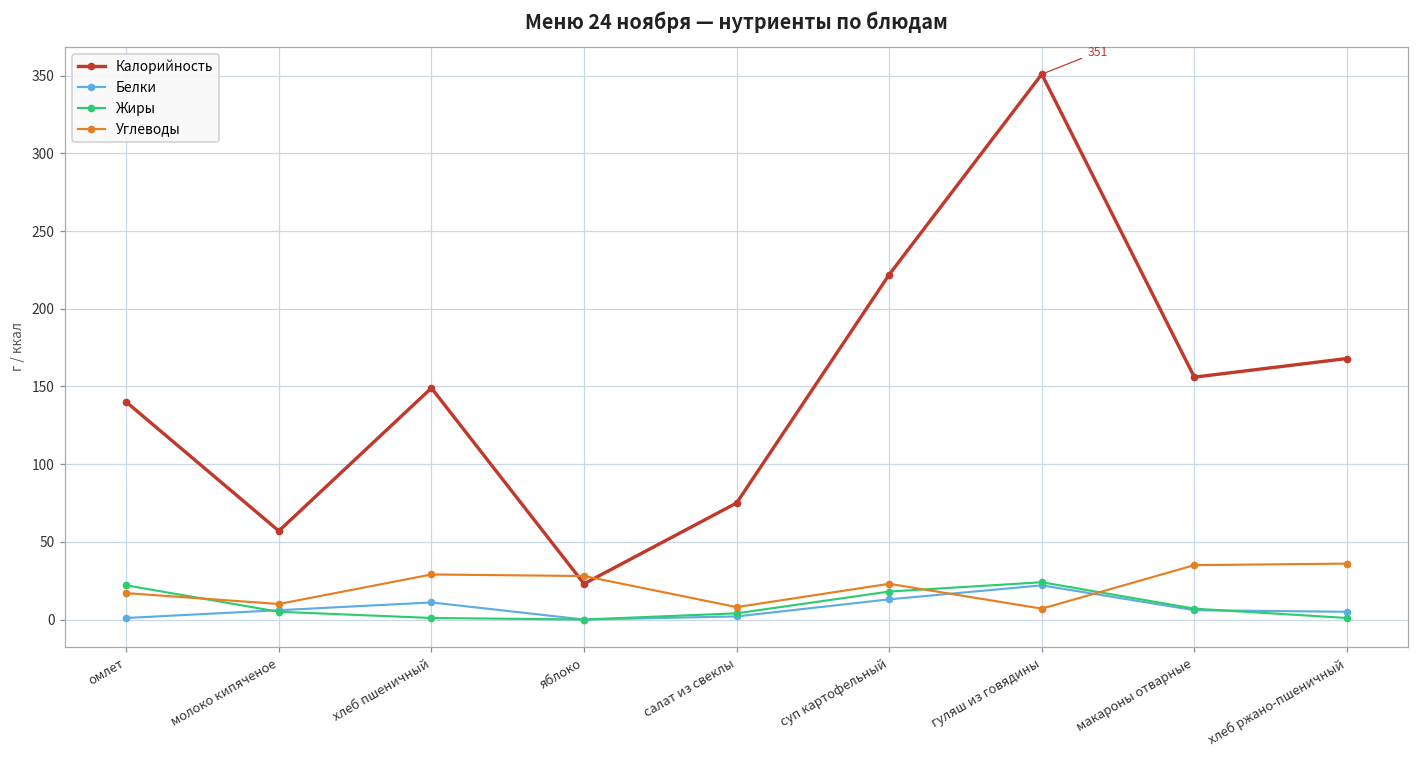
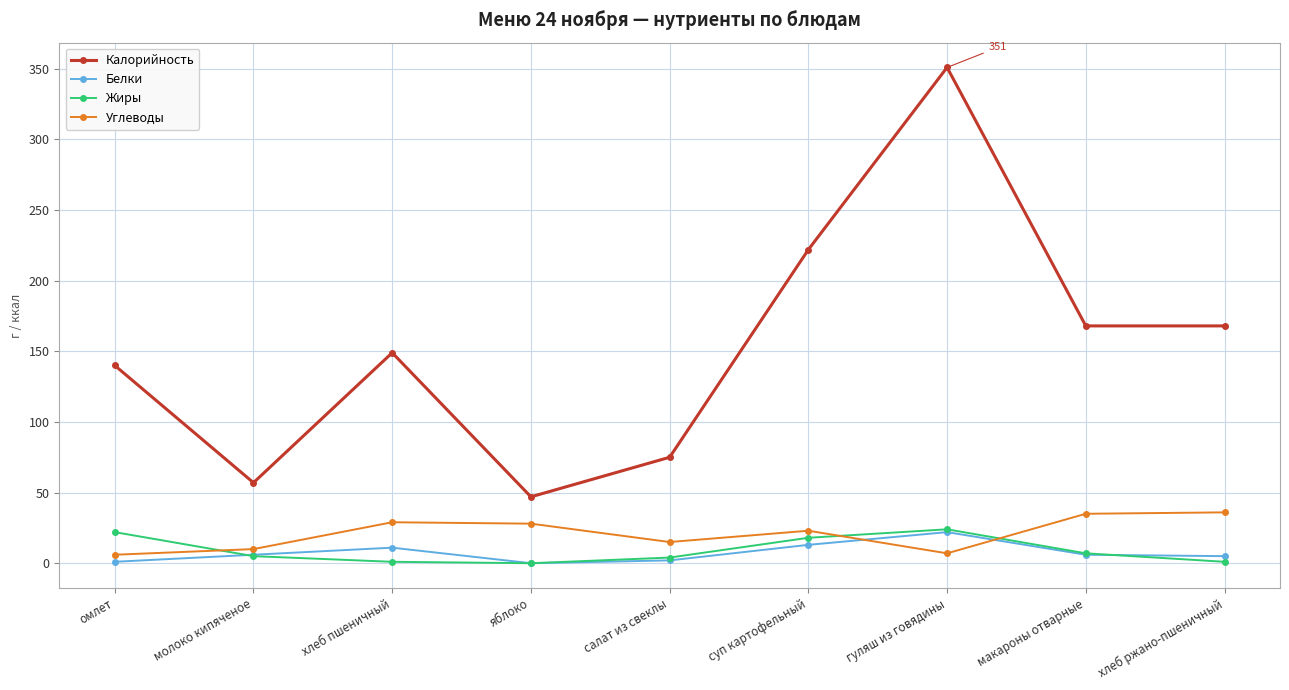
Углеводы, омлет: 17 -> 6
Калорийность, яблоко: 23 -> 47
Углеводы, салат из свеклы: 8 -> 15
Калорийность, макароны отварные: 156 -> 168
